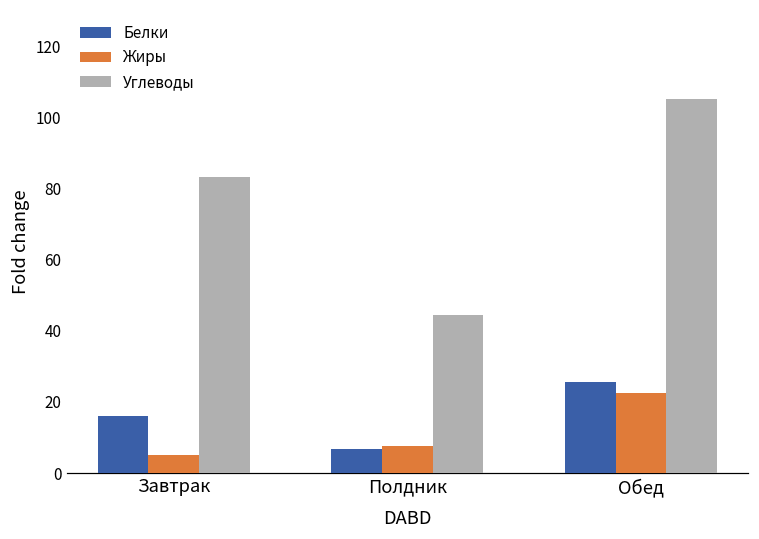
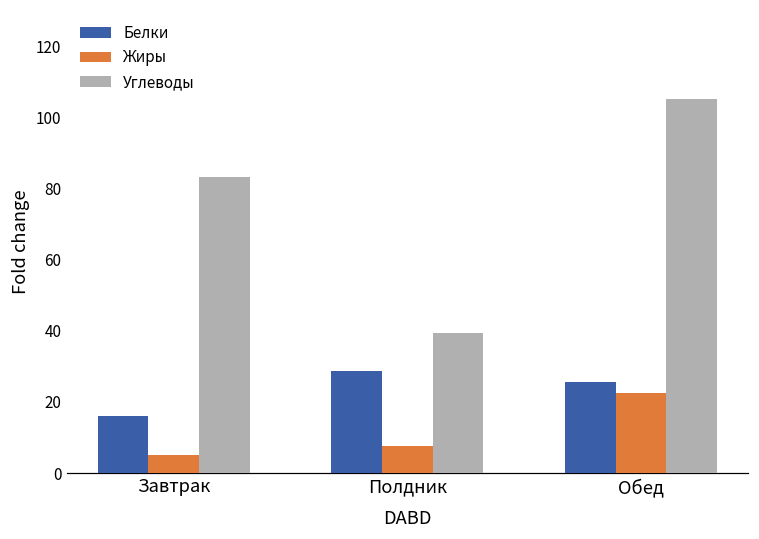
Белки, Полдник: 7 -> 29
Углеводы, Полдник: 45 -> 40
